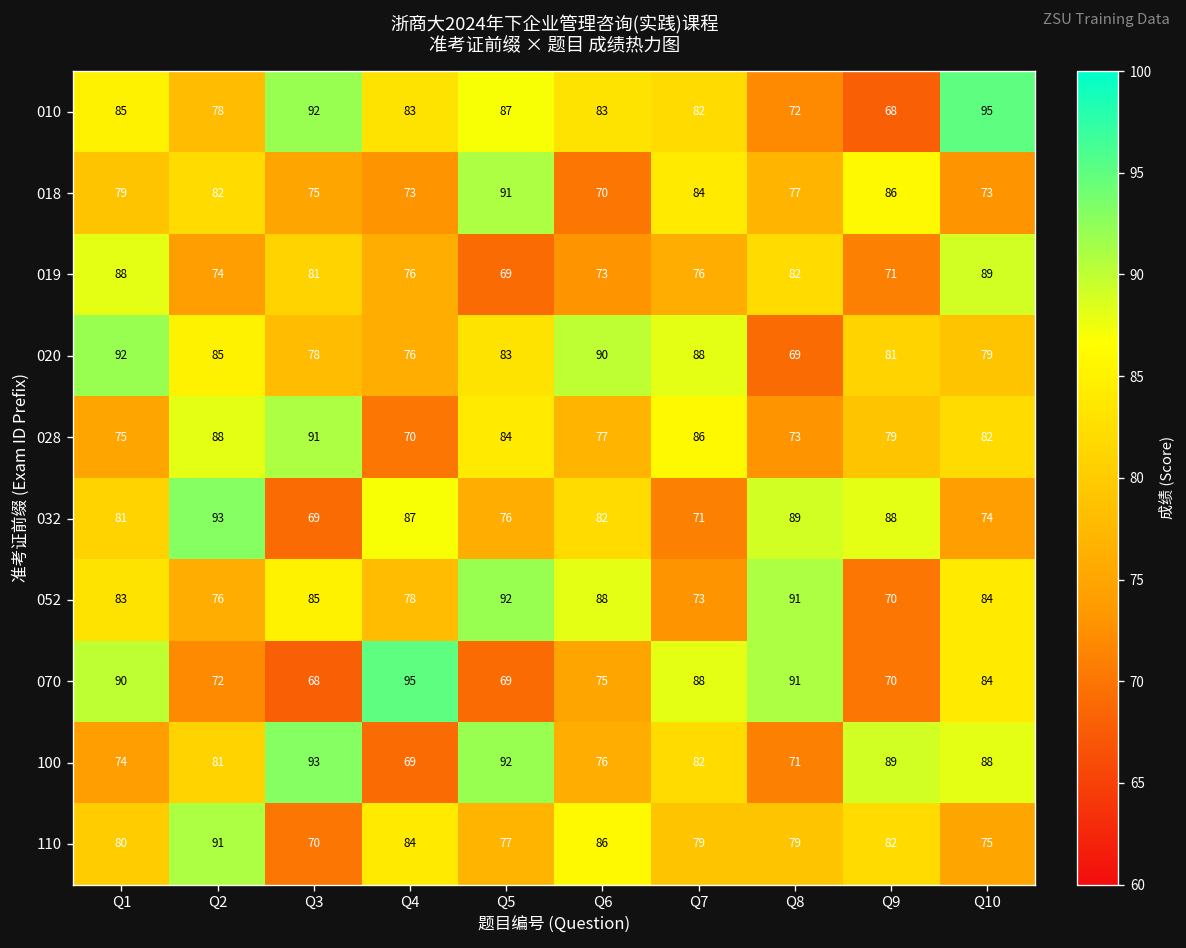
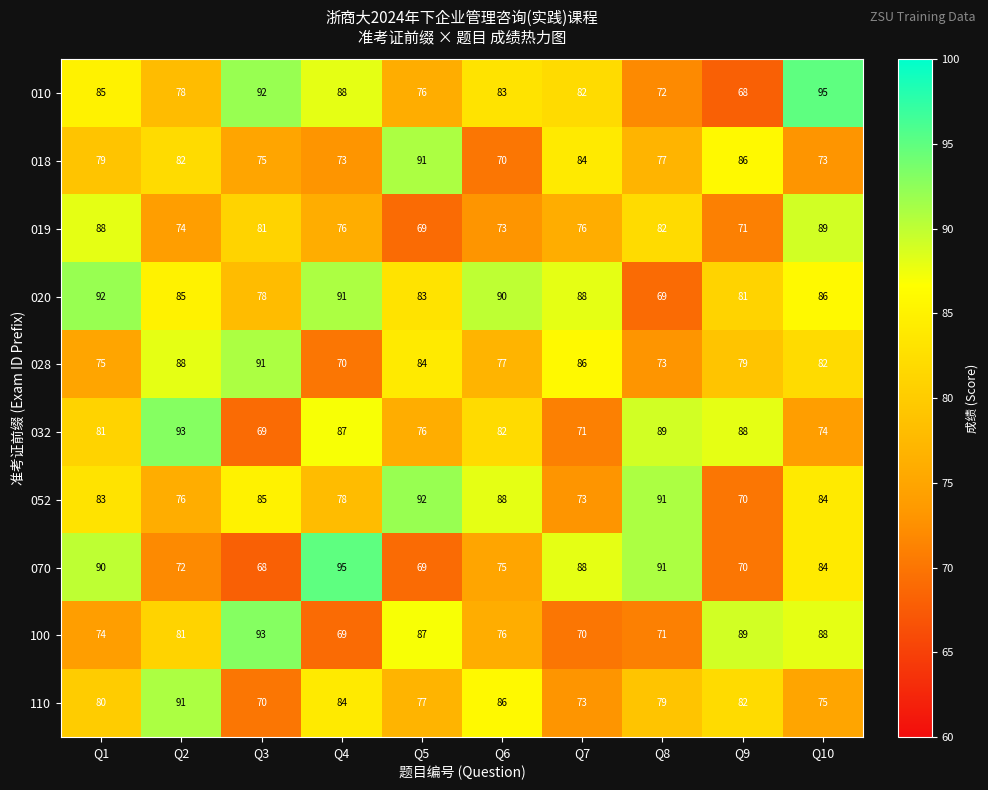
010, Q4: 83 -> 88
010, Q5: 87 -> 76
020, Q4: 76 -> 91
020, Q10: 79 -> 86
100, Q5: 92 -> 87
100, Q7: 82 -> 70
110, Q7: 79 -> 73
